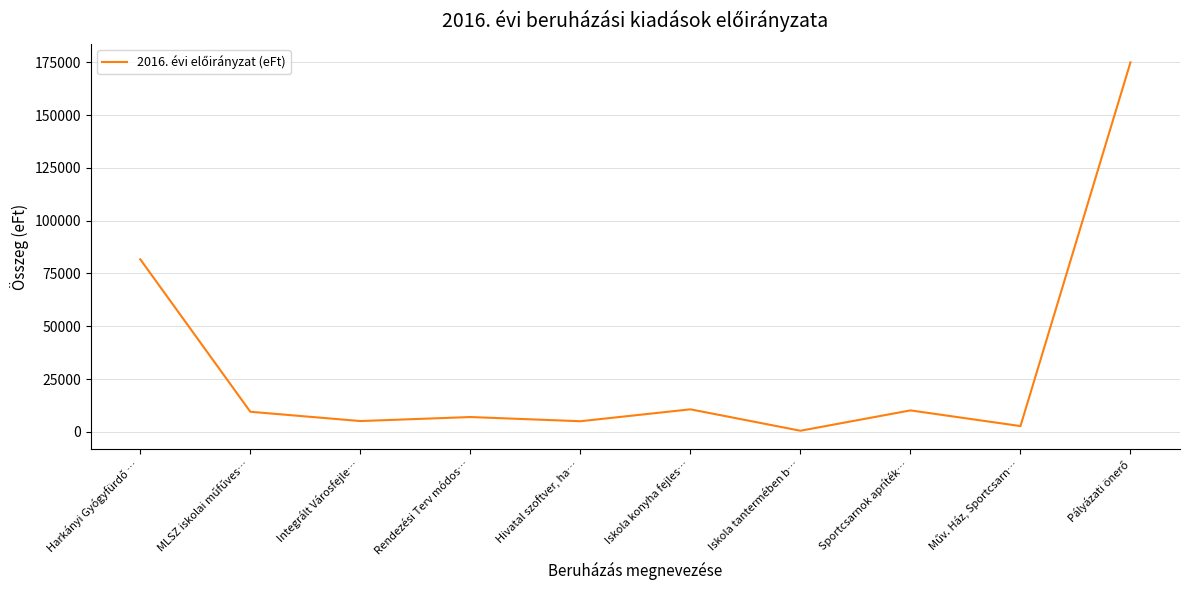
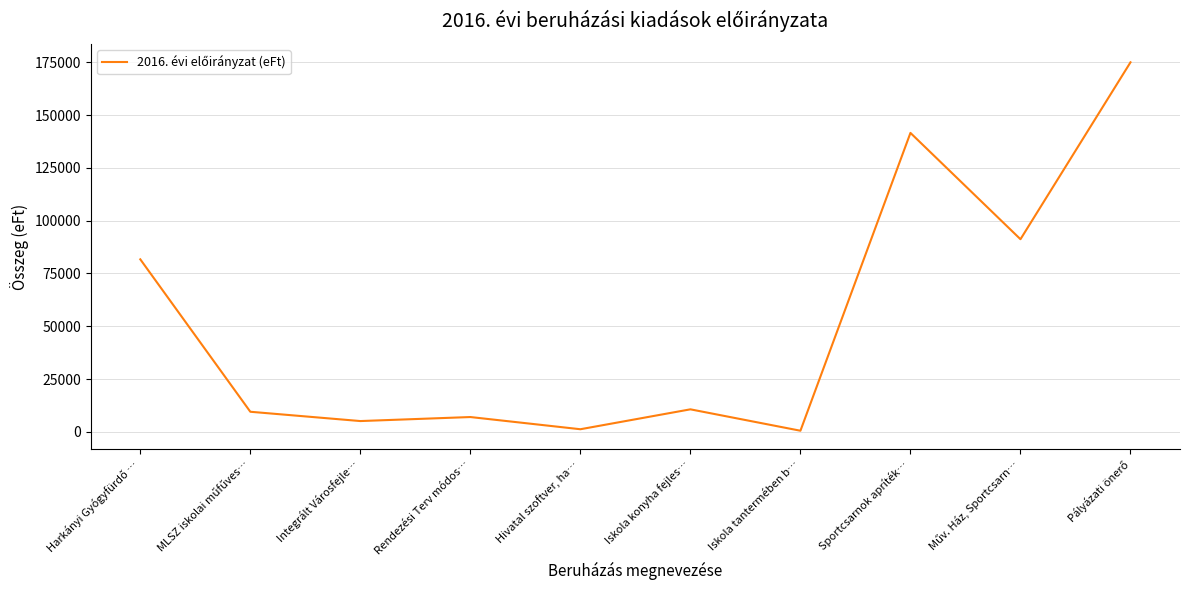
Hivatal szoftver, ha…: 5000 -> 1000
Sportcsarnok apríték…: 10000 -> 142000
Műv. Ház, Sportcsarn…: 3000 -> 91000
